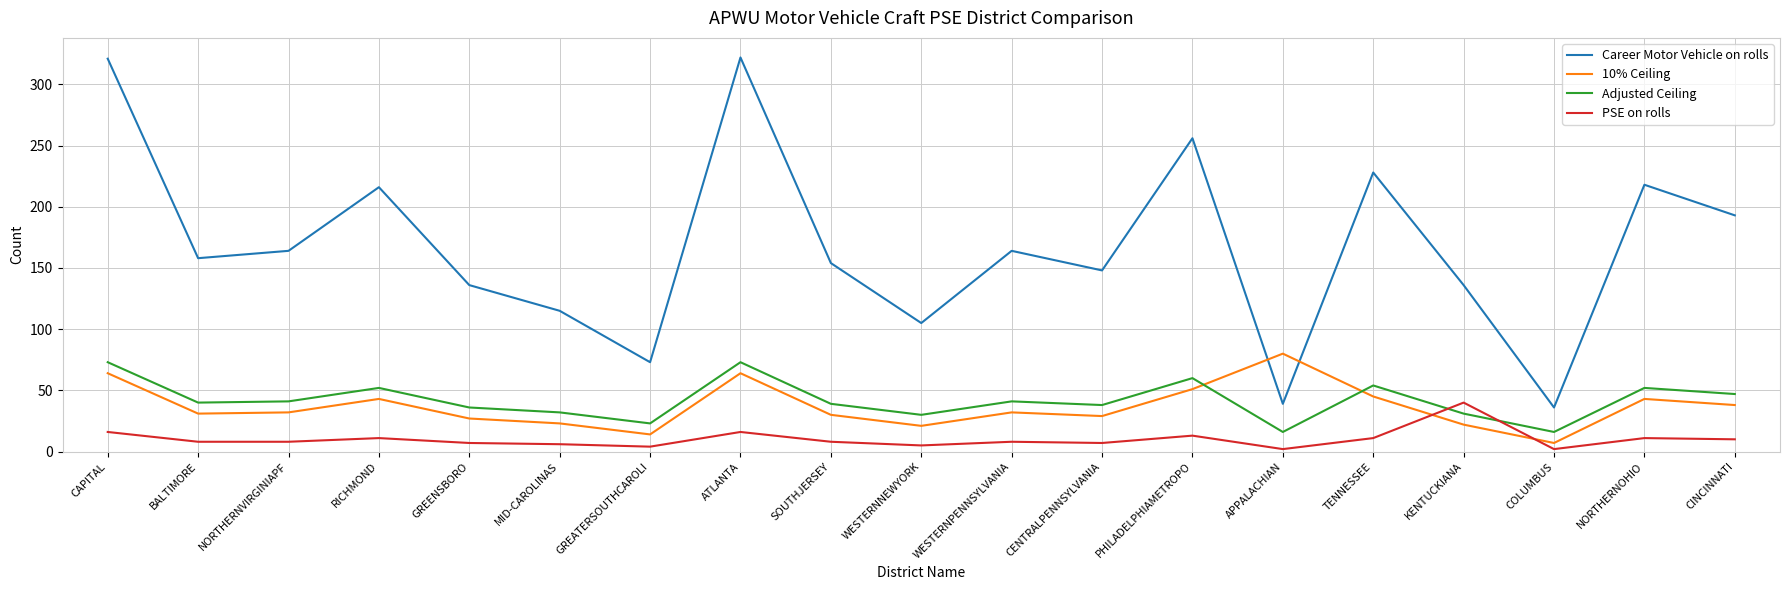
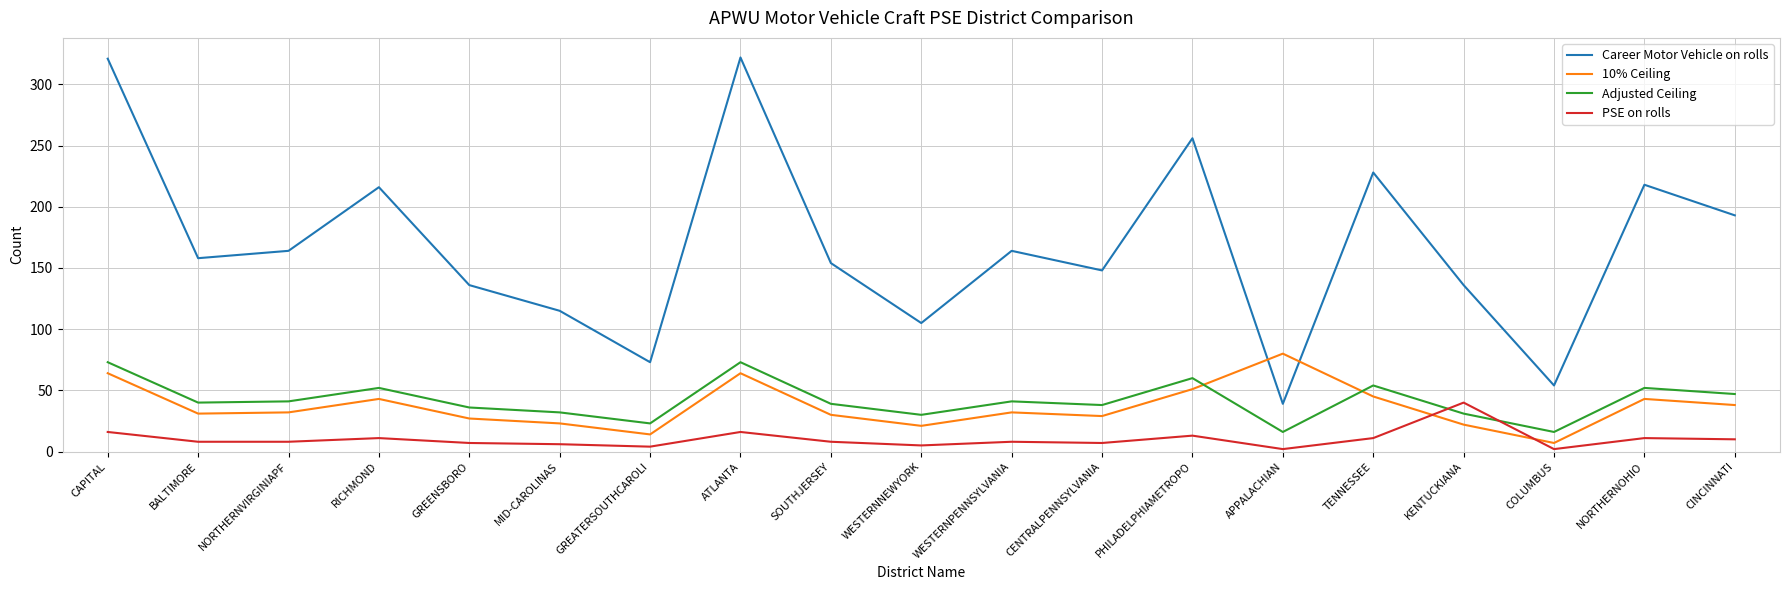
Career Motor Vehicle on rolls, COLUMBUS: 36 -> 54
